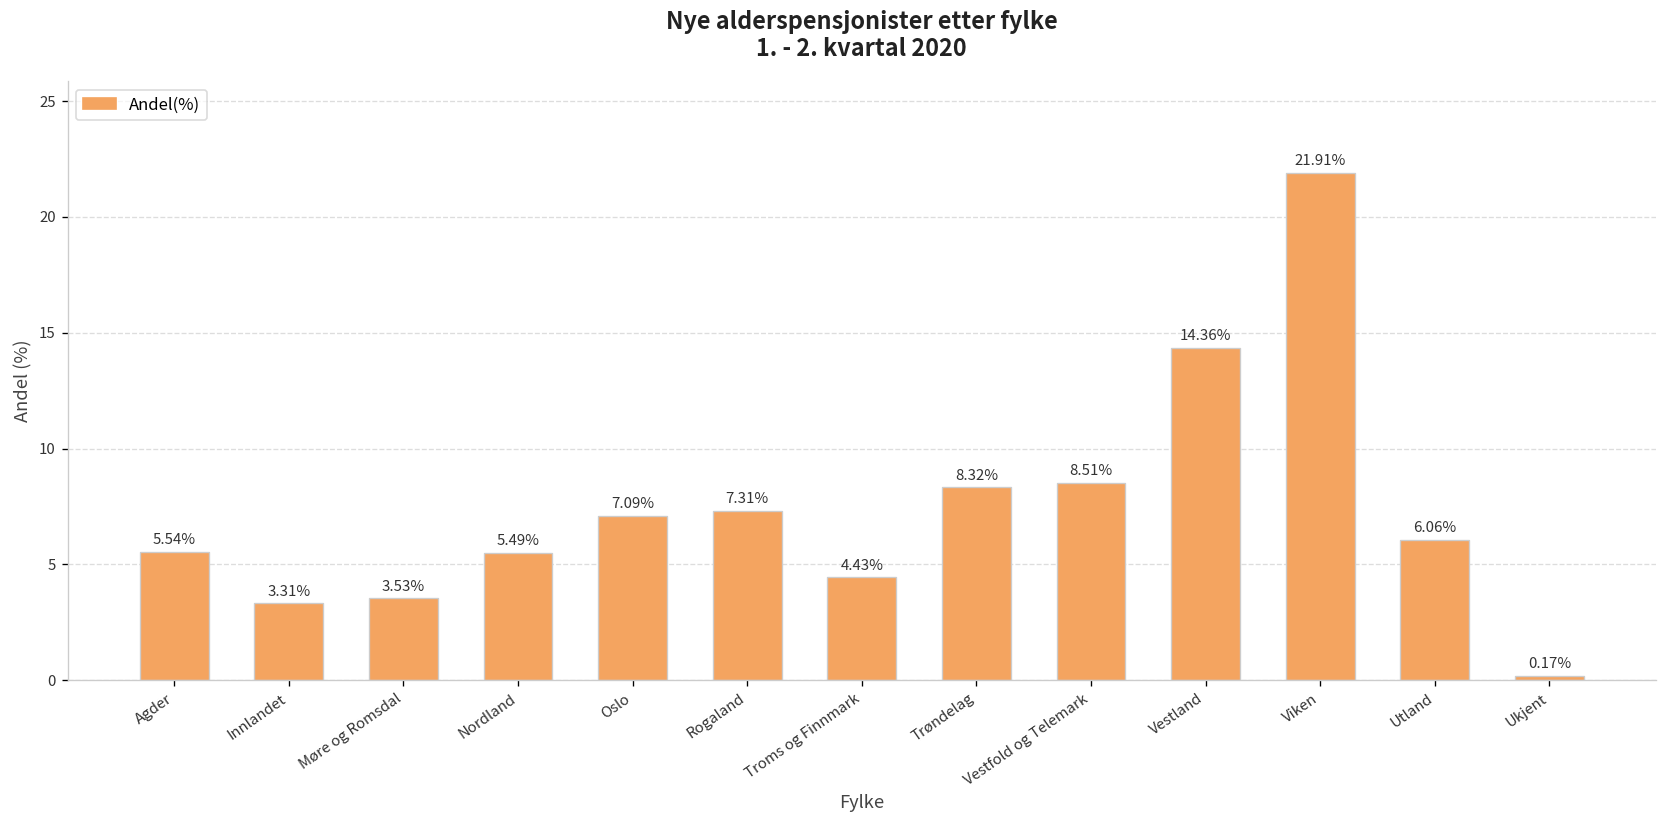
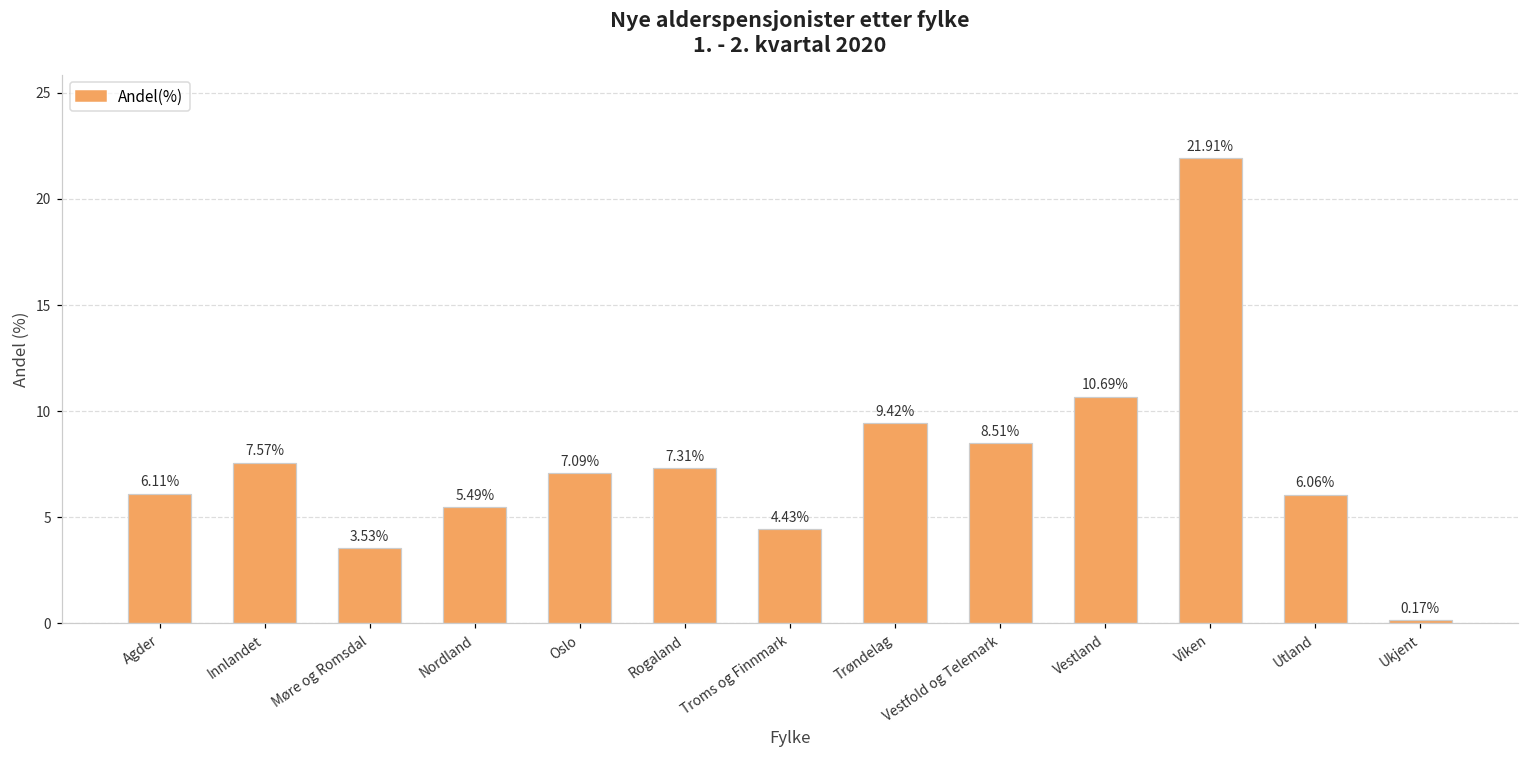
Agder: 5.54% -> 6.11%
Innlandet: 3.31% -> 7.57%
Trøndelag: 8.32% -> 9.42%
Vestland: 14.36% -> 10.69%
